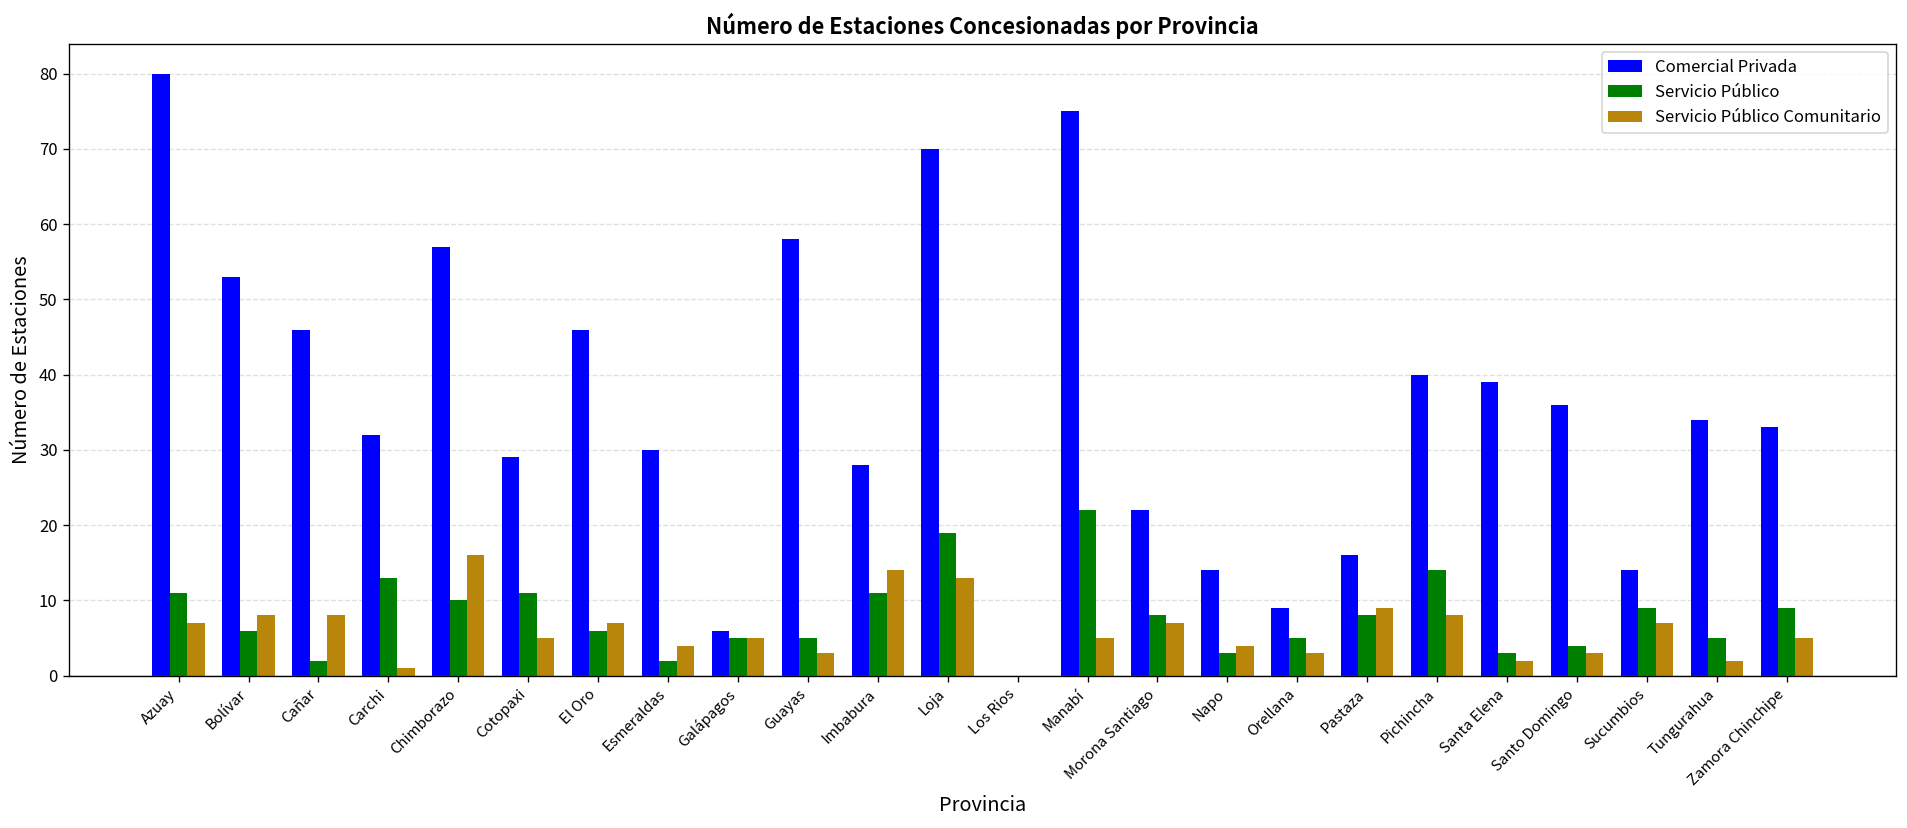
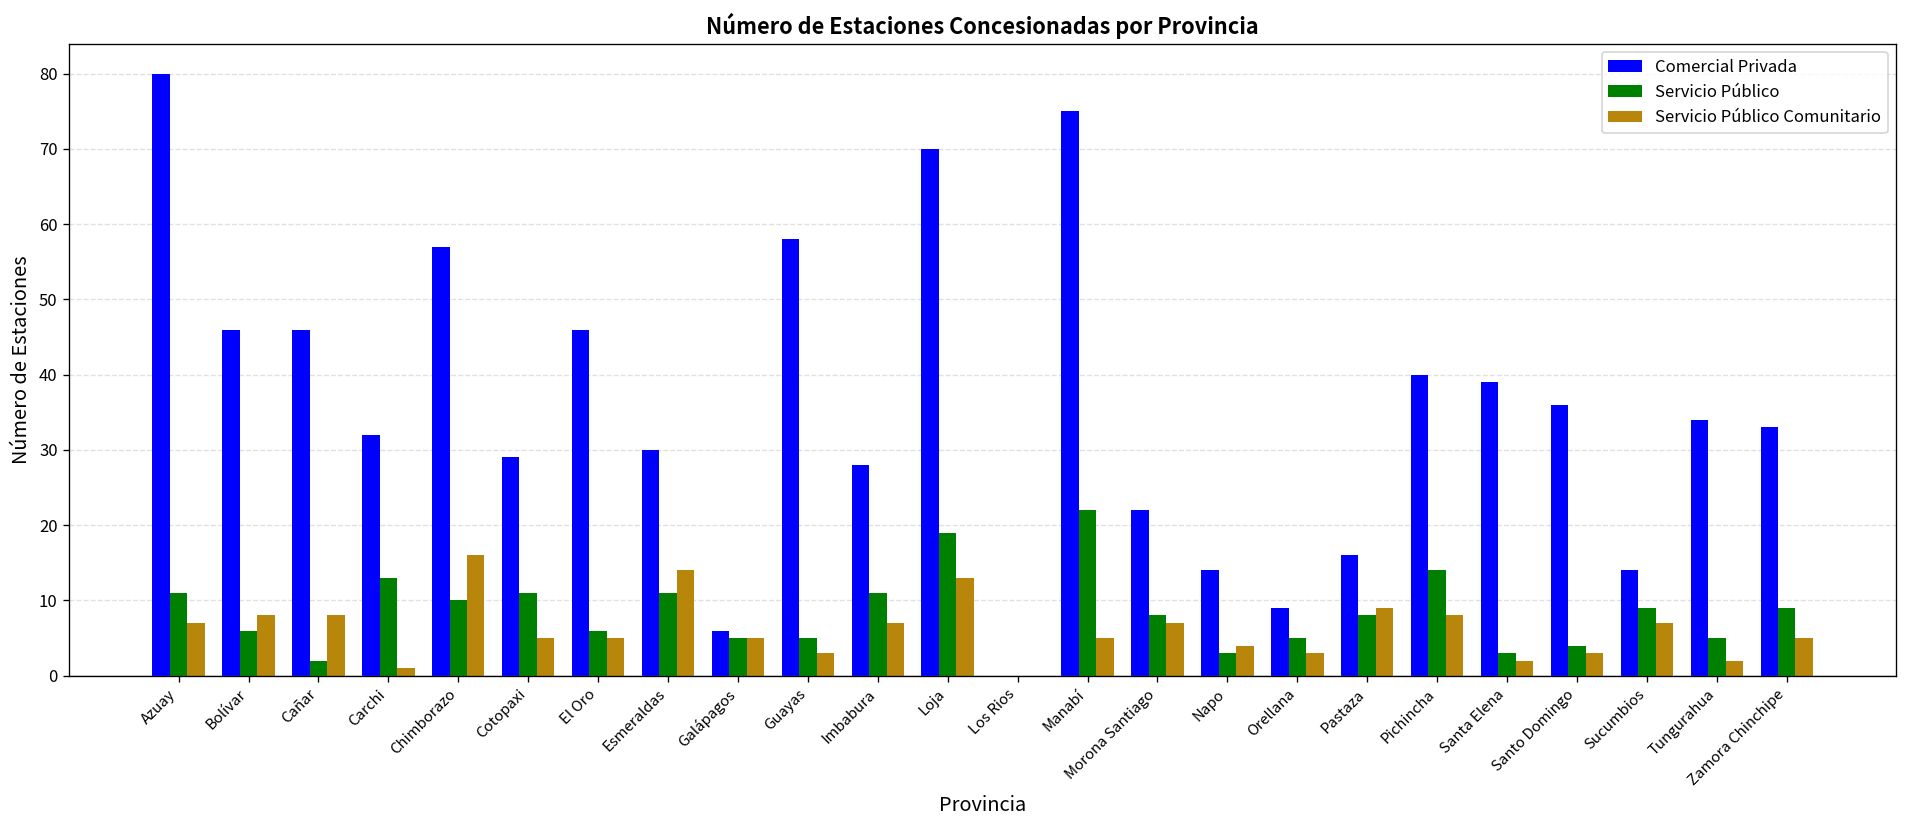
Comercial Privada, Bolívar: 53 -> 46
Servicio Público Comunitario, El Oro: 7 -> 5
Servicio Público, Esmeraldas: 2 -> 11
Servicio Público Comunitario, Esmeraldas: 4 -> 14
Servicio Público Comunitario, Imbabura: 14 -> 7
